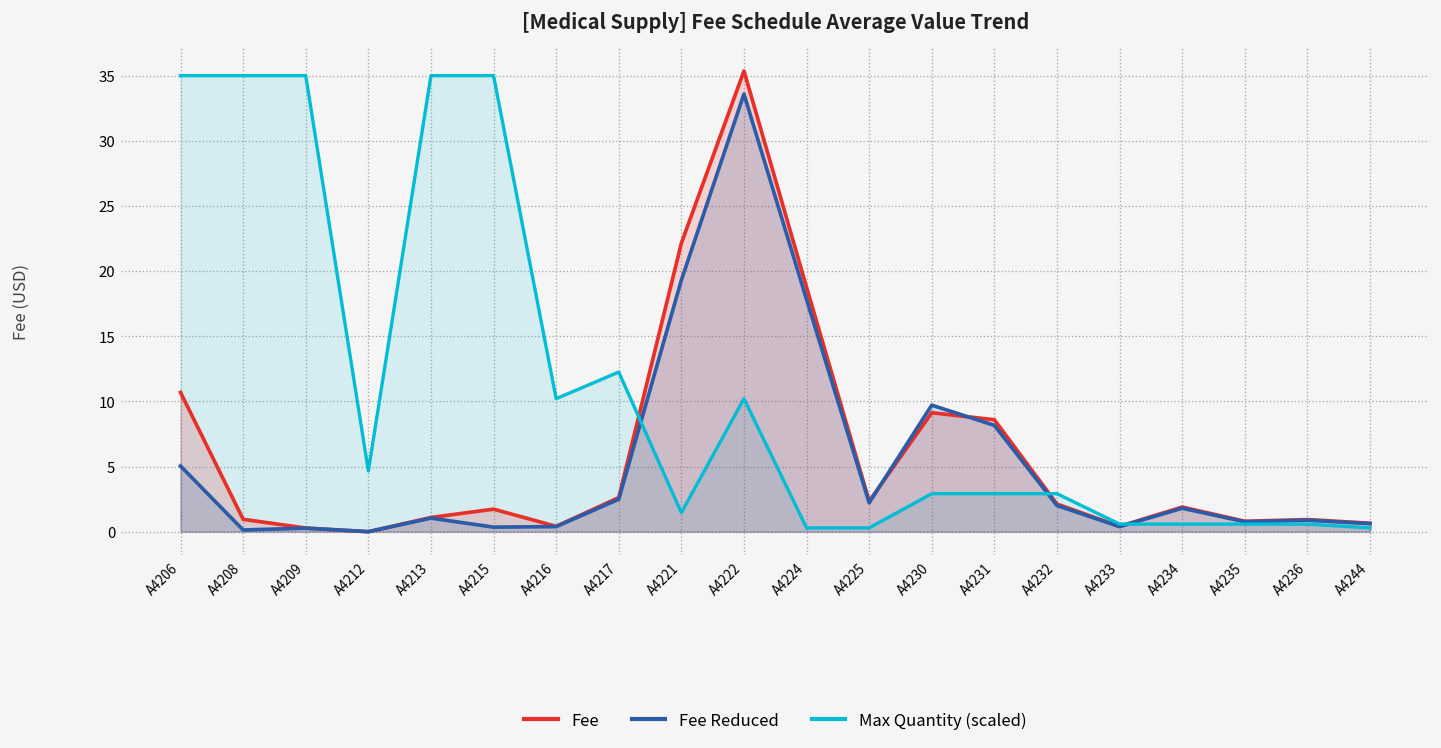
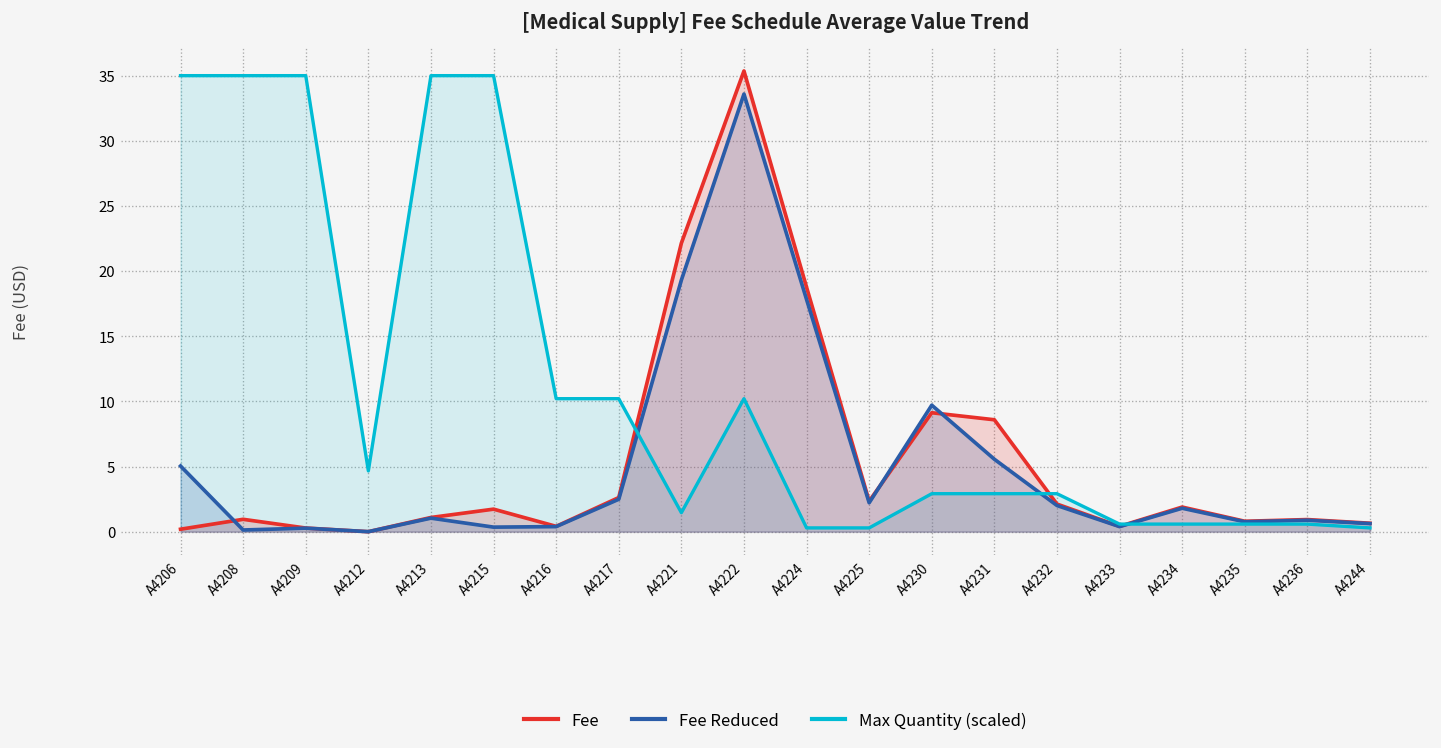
Fee, A4206: 10.7 -> 0.2
Max Quantity (scaled), A4217: 12.3 -> 10.2
Fee Reduced, A4231: 8.2 -> 5.6
